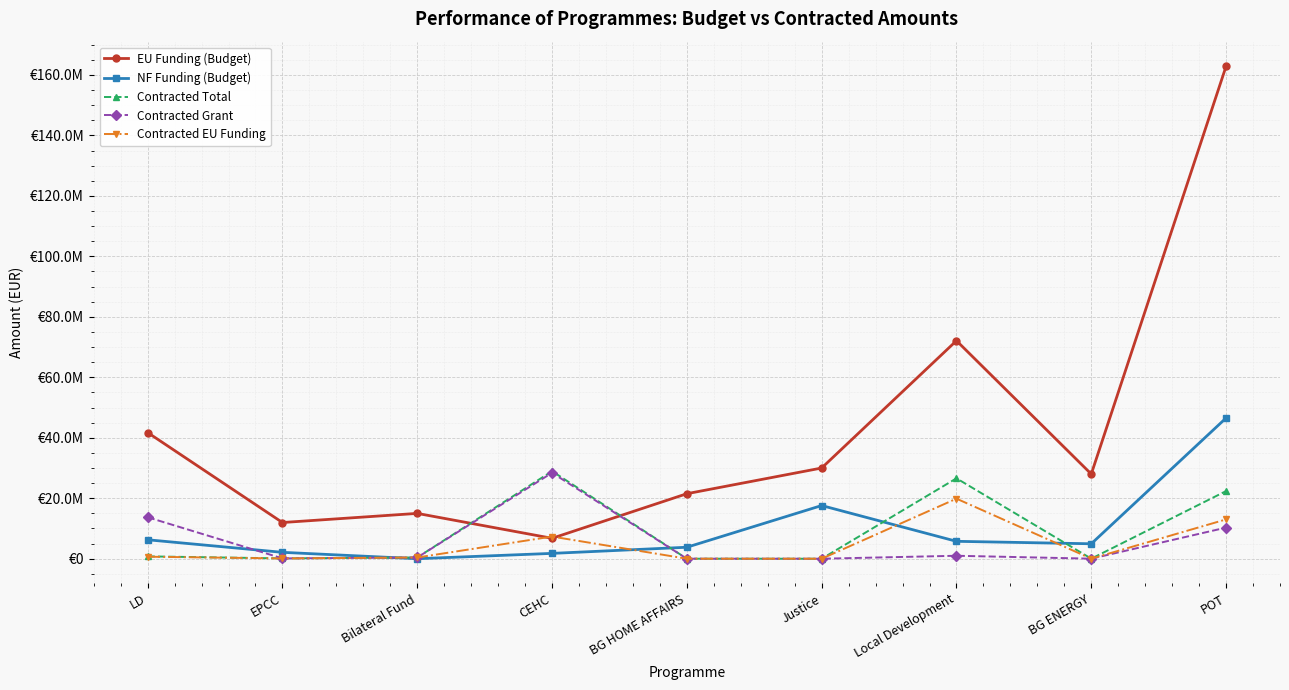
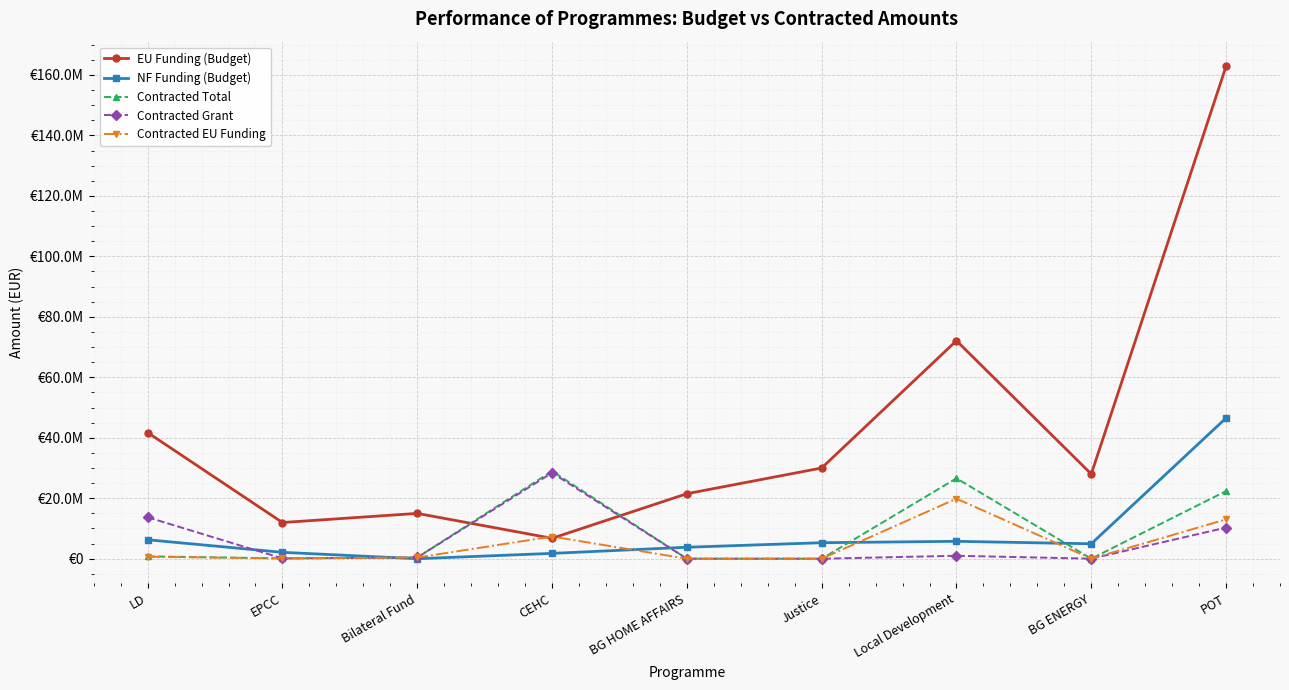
NF Funding (Budget), Justice: €18000000 -> €5000000
